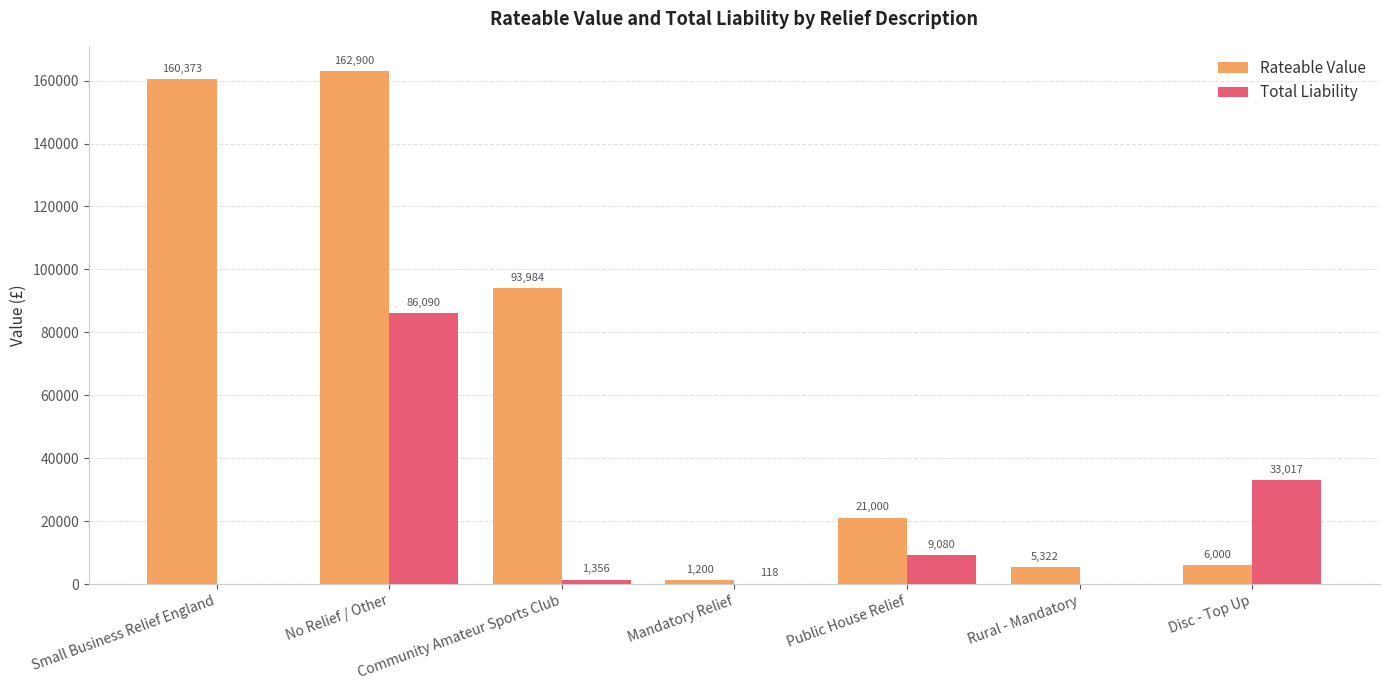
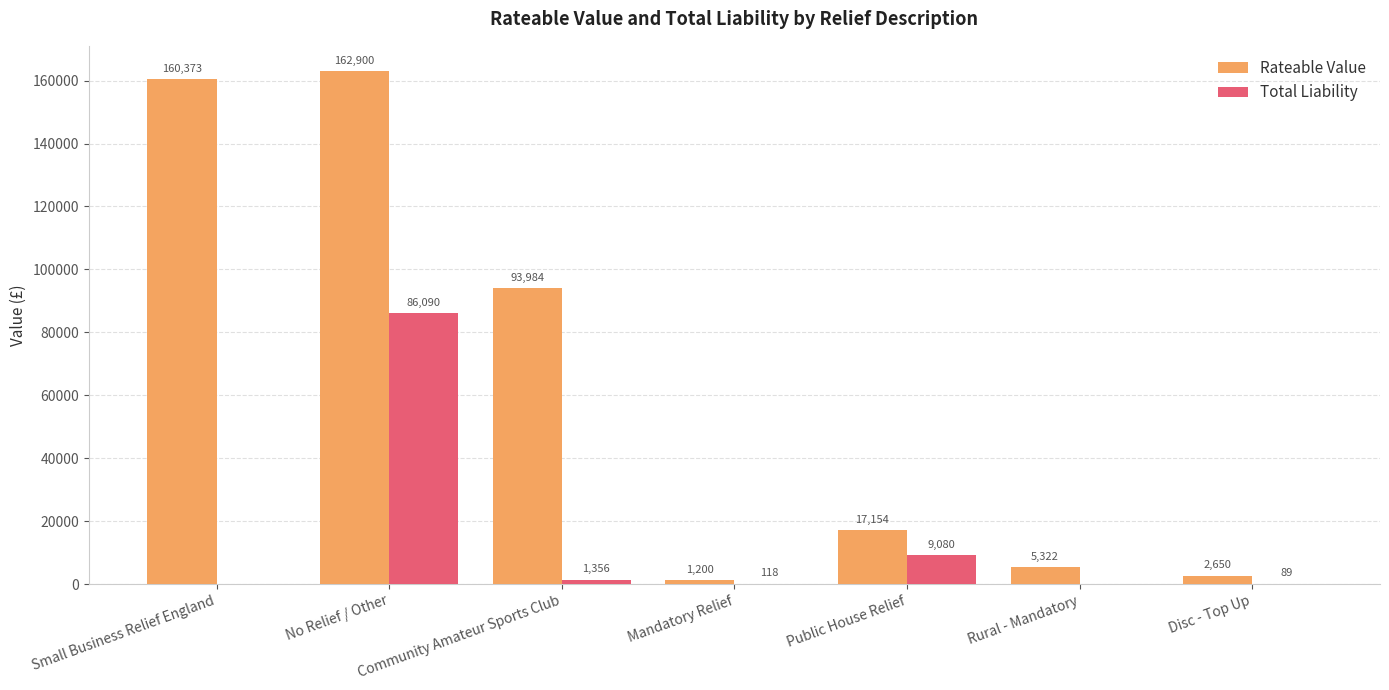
Rateable Value, Public House Relief: 21,000 -> 17,154
Rateable Value, Disc - Top Up: 6,000 -> 2,650
Total Liability, Disc - Top Up: 33,017 -> 89
